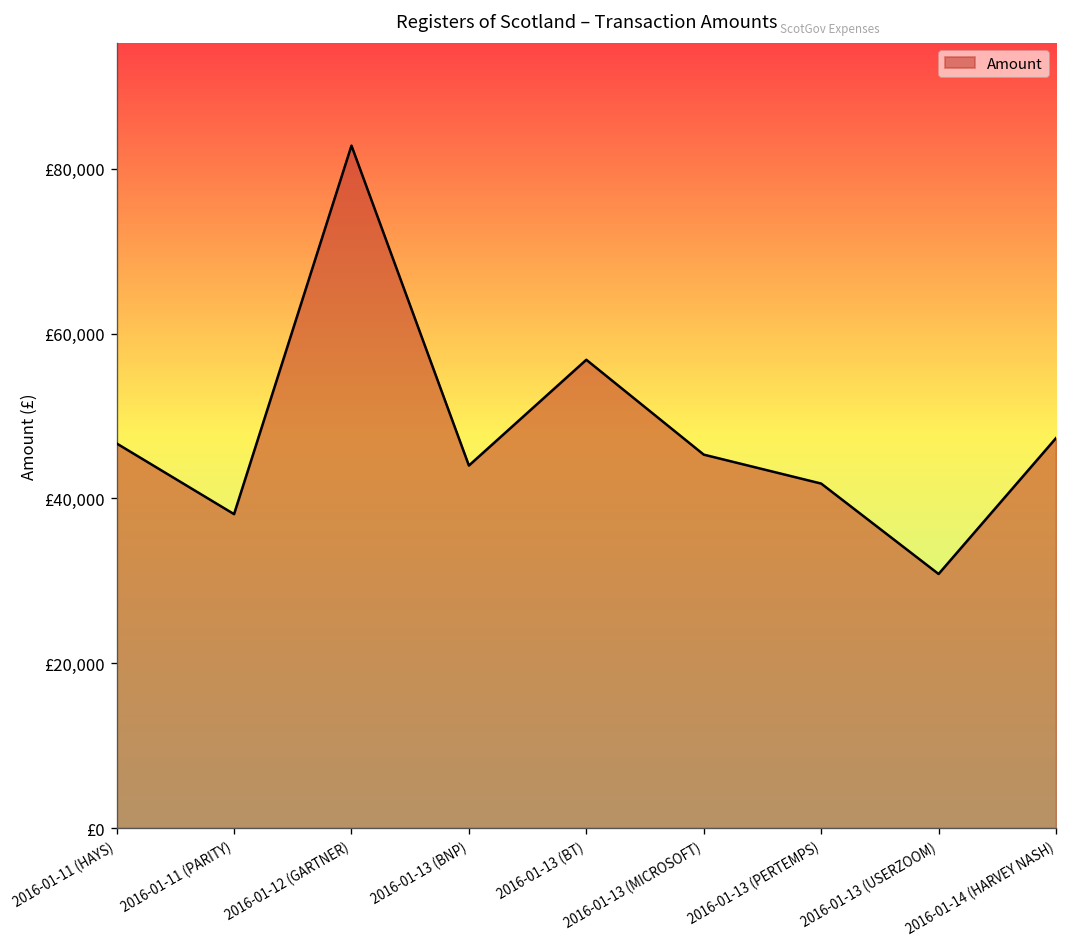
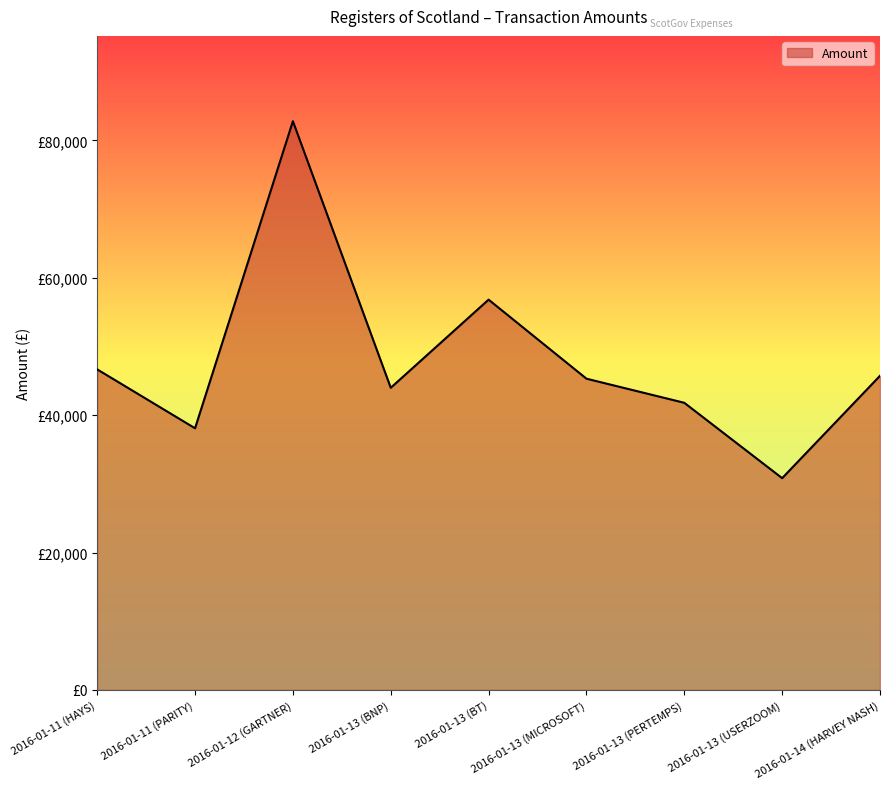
2016-01-14 (HARVEY NASH): £47,000 -> £46,000
